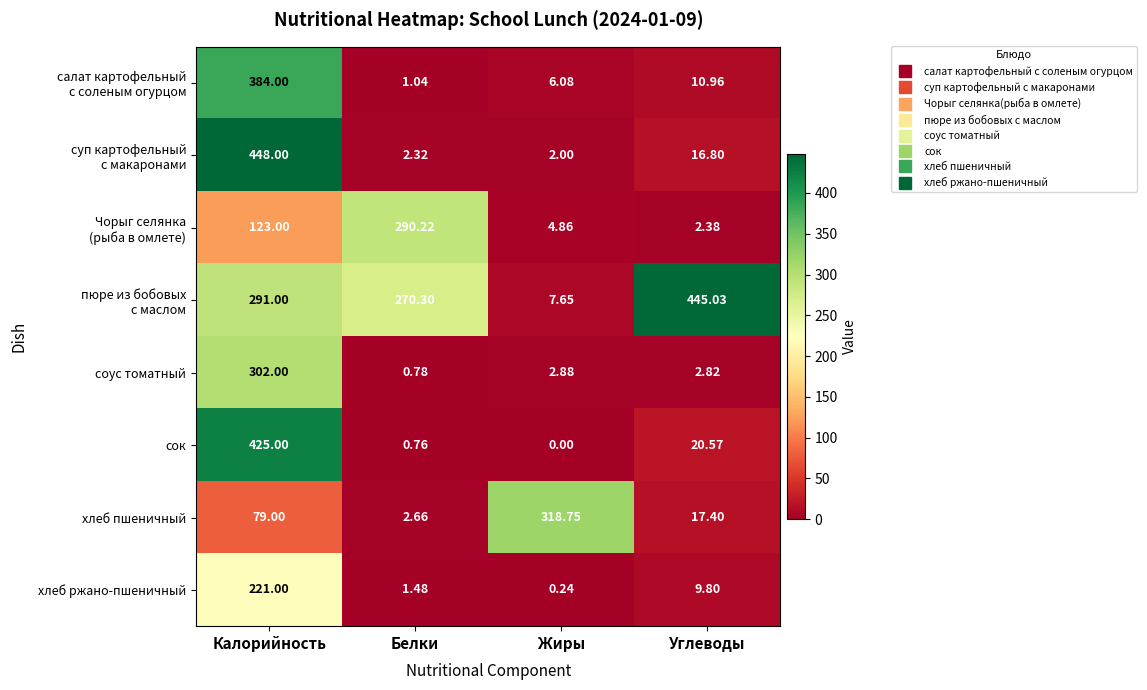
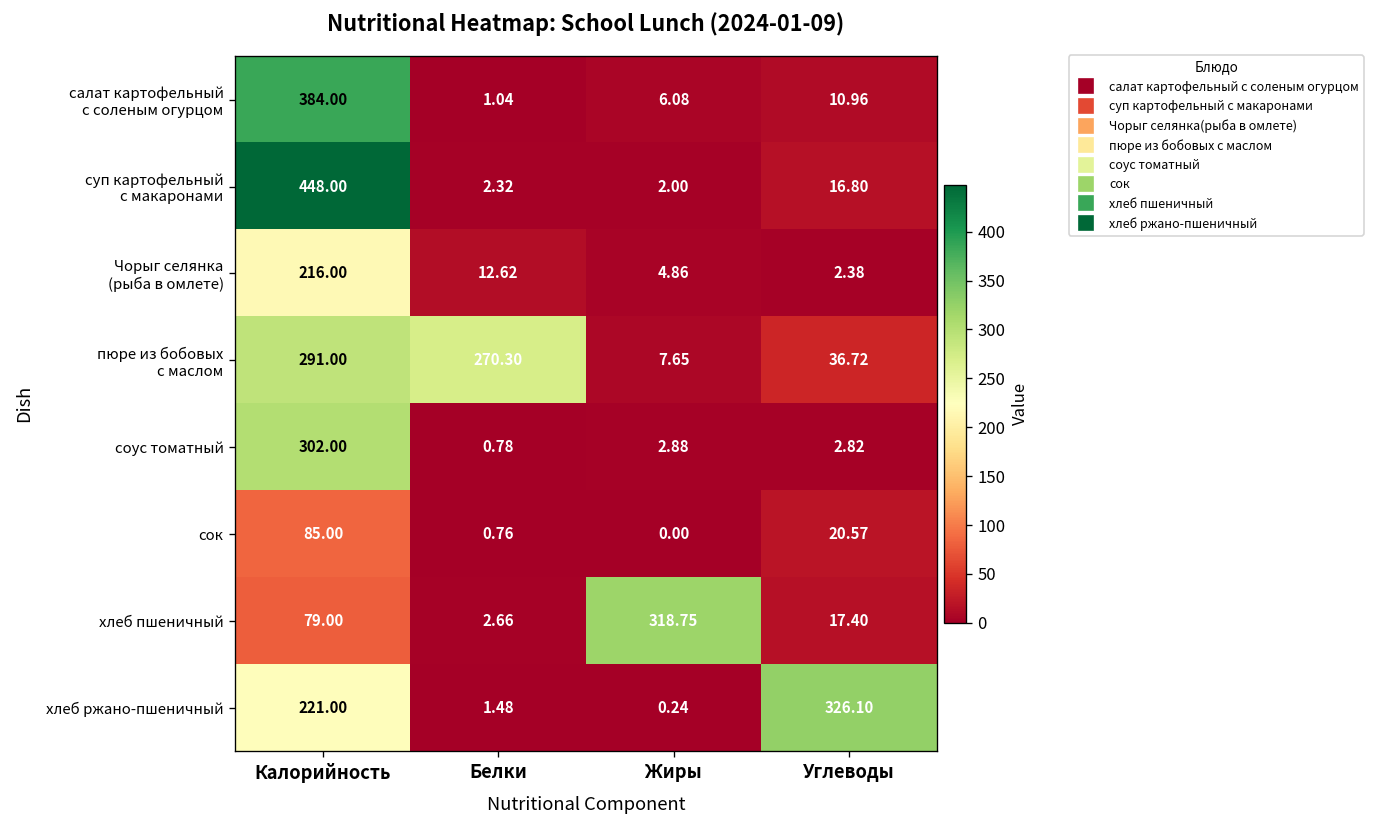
Чорыг селянка (рыба в омлете), Калорийность: 123.00 -> 216.00
Чорыг селянка (рыба в омлете), Белки: 290.22 -> 12.62
пюре из бобовых с маслом, Углеводы: 445.03 -> 36.72
сок, Калорийность: 425.00 -> 85.00
хлеб ржано-пшеничный, Углеводы: 9.80 -> 326.10
